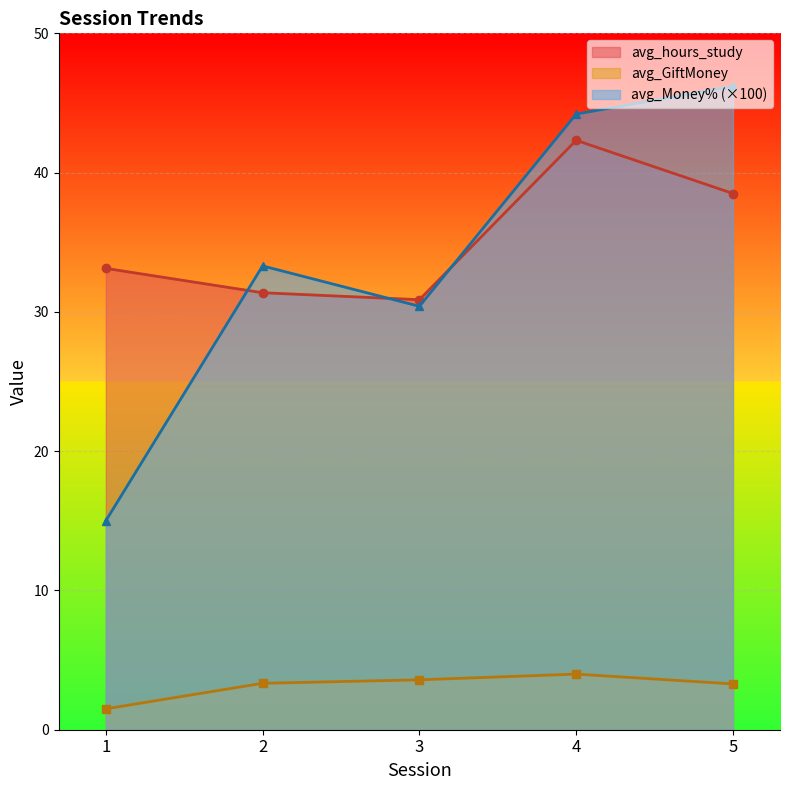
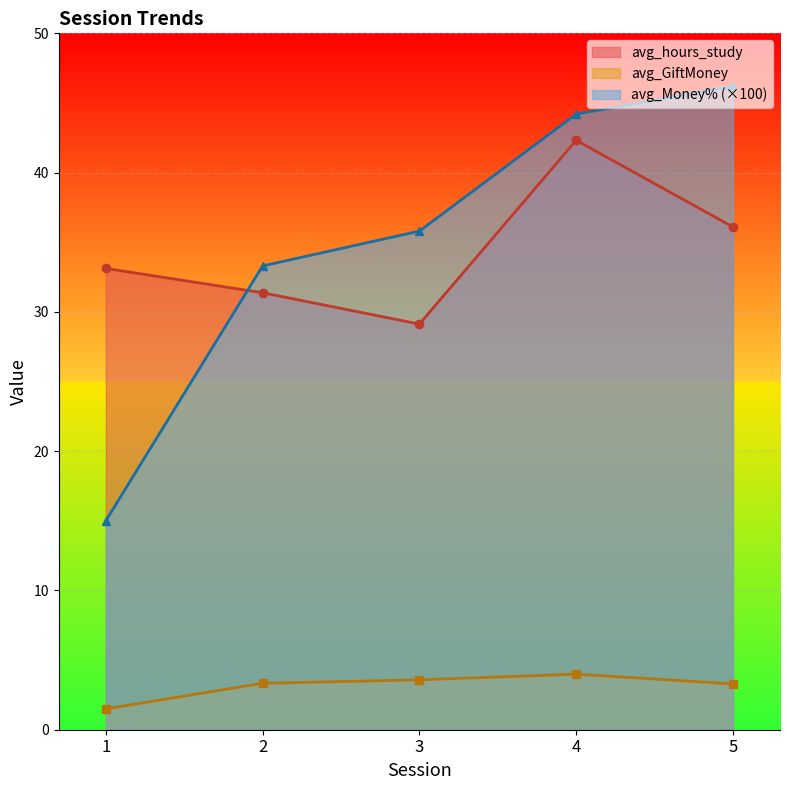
avg_hours_study, 3: 30.9 -> 29.1
avg_Money% (×100), 3: 30.4 -> 35.8
avg_hours_study, 5: 38.5 -> 36.1
